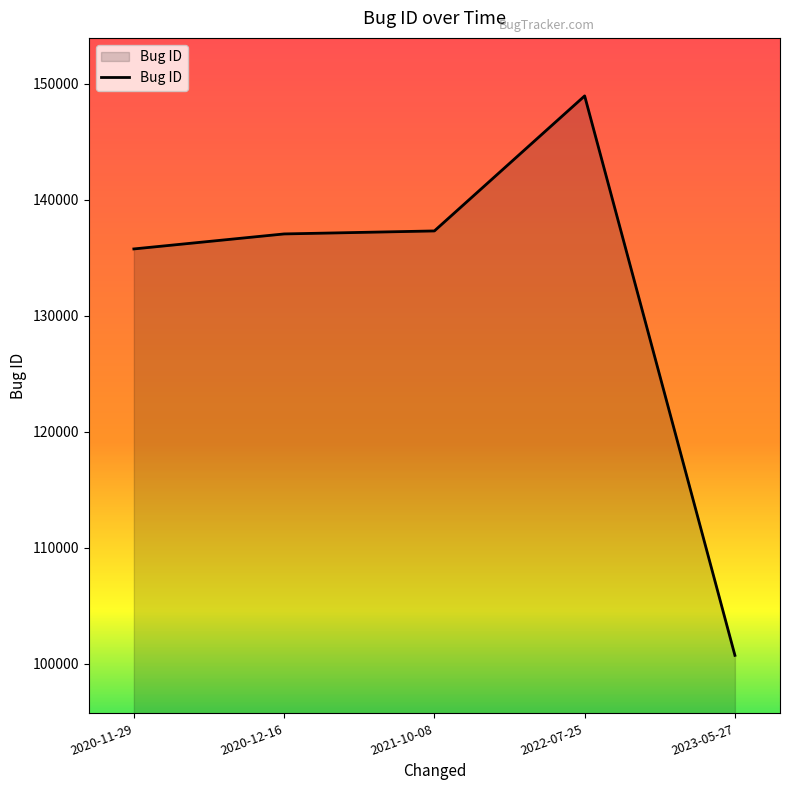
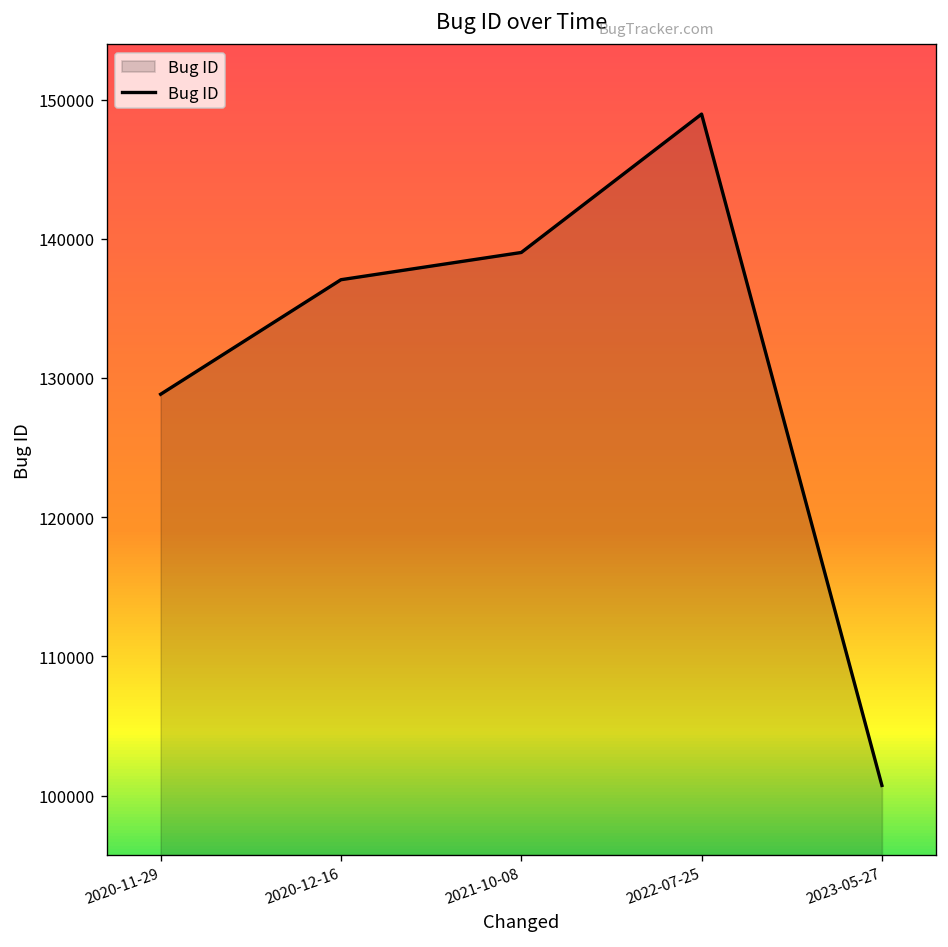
2020-11-29: 135800 -> 128800
2021-10-08: 137300 -> 139000
